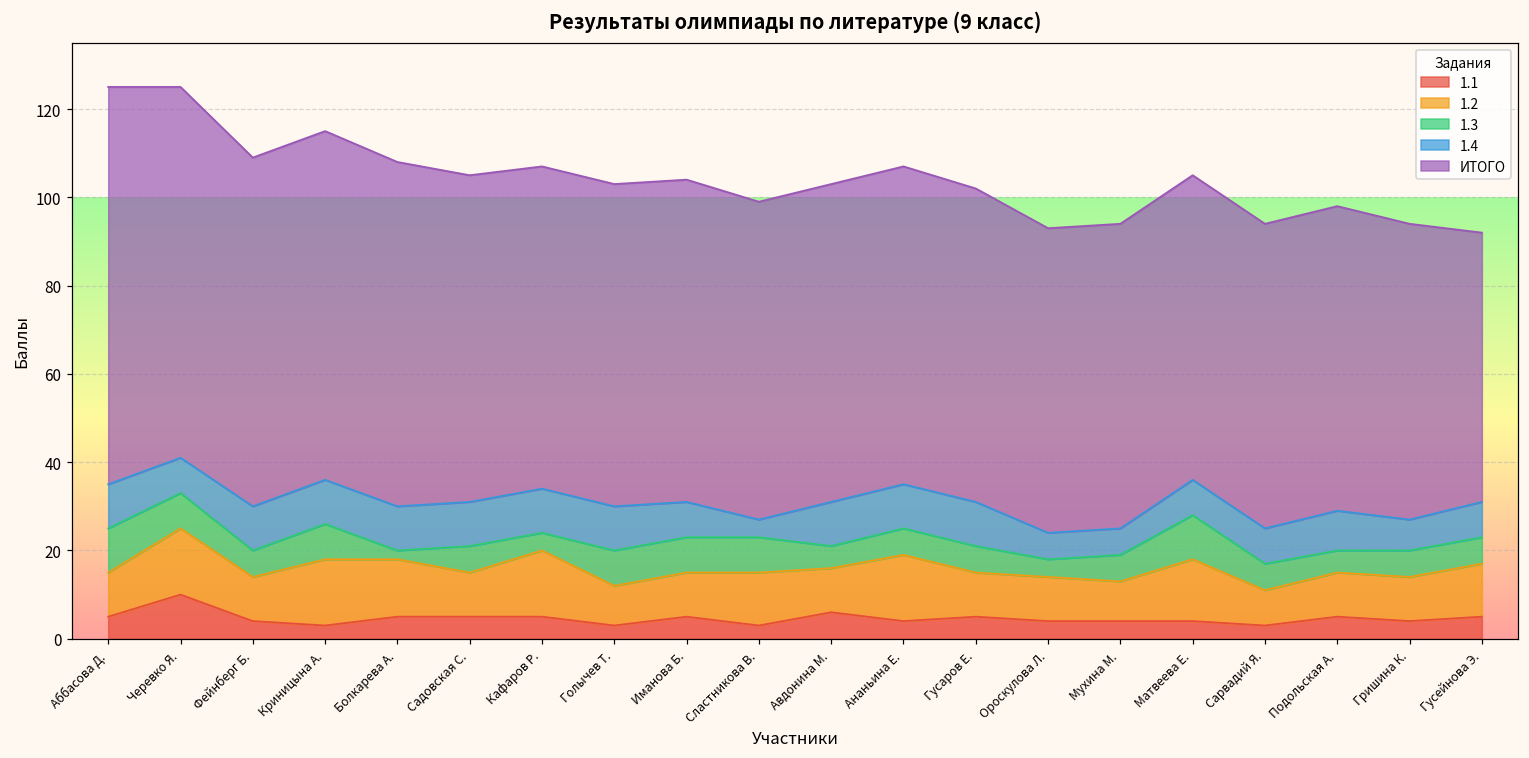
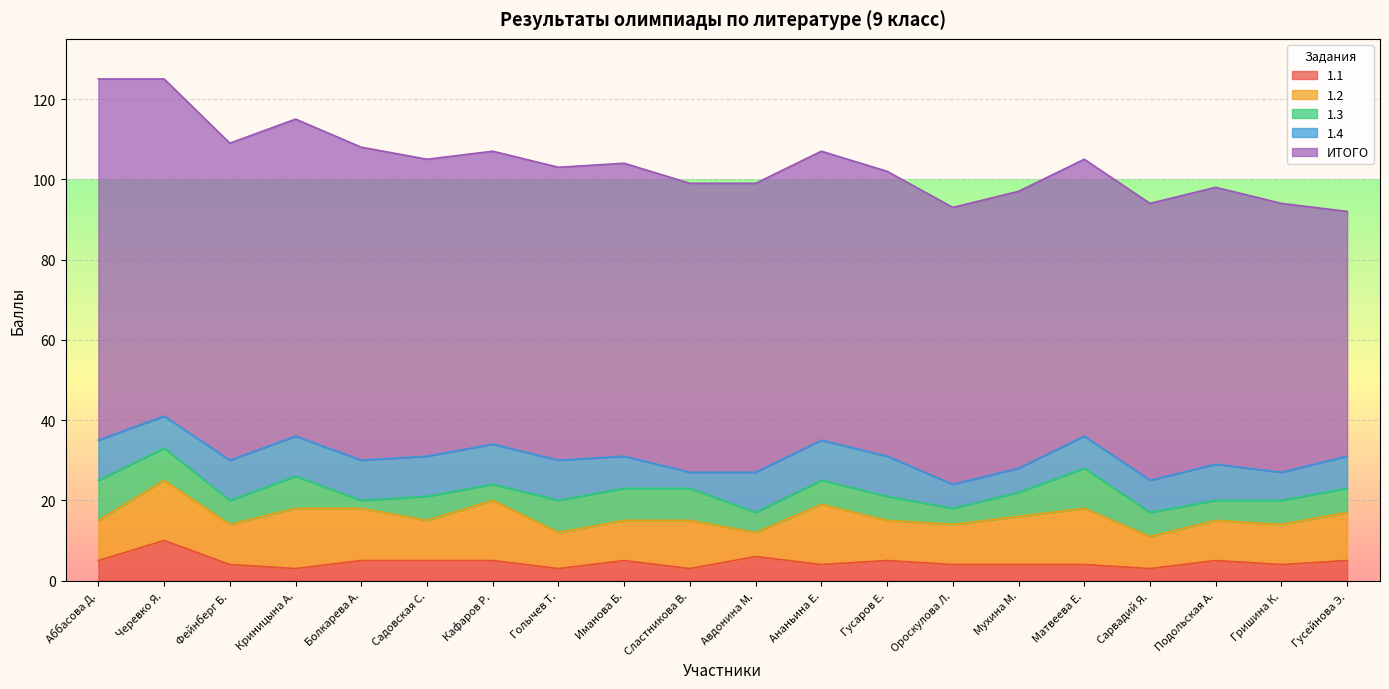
1.2, Авдонина М.: 10 -> 6
1.2, Мухина М.: 9 -> 12
